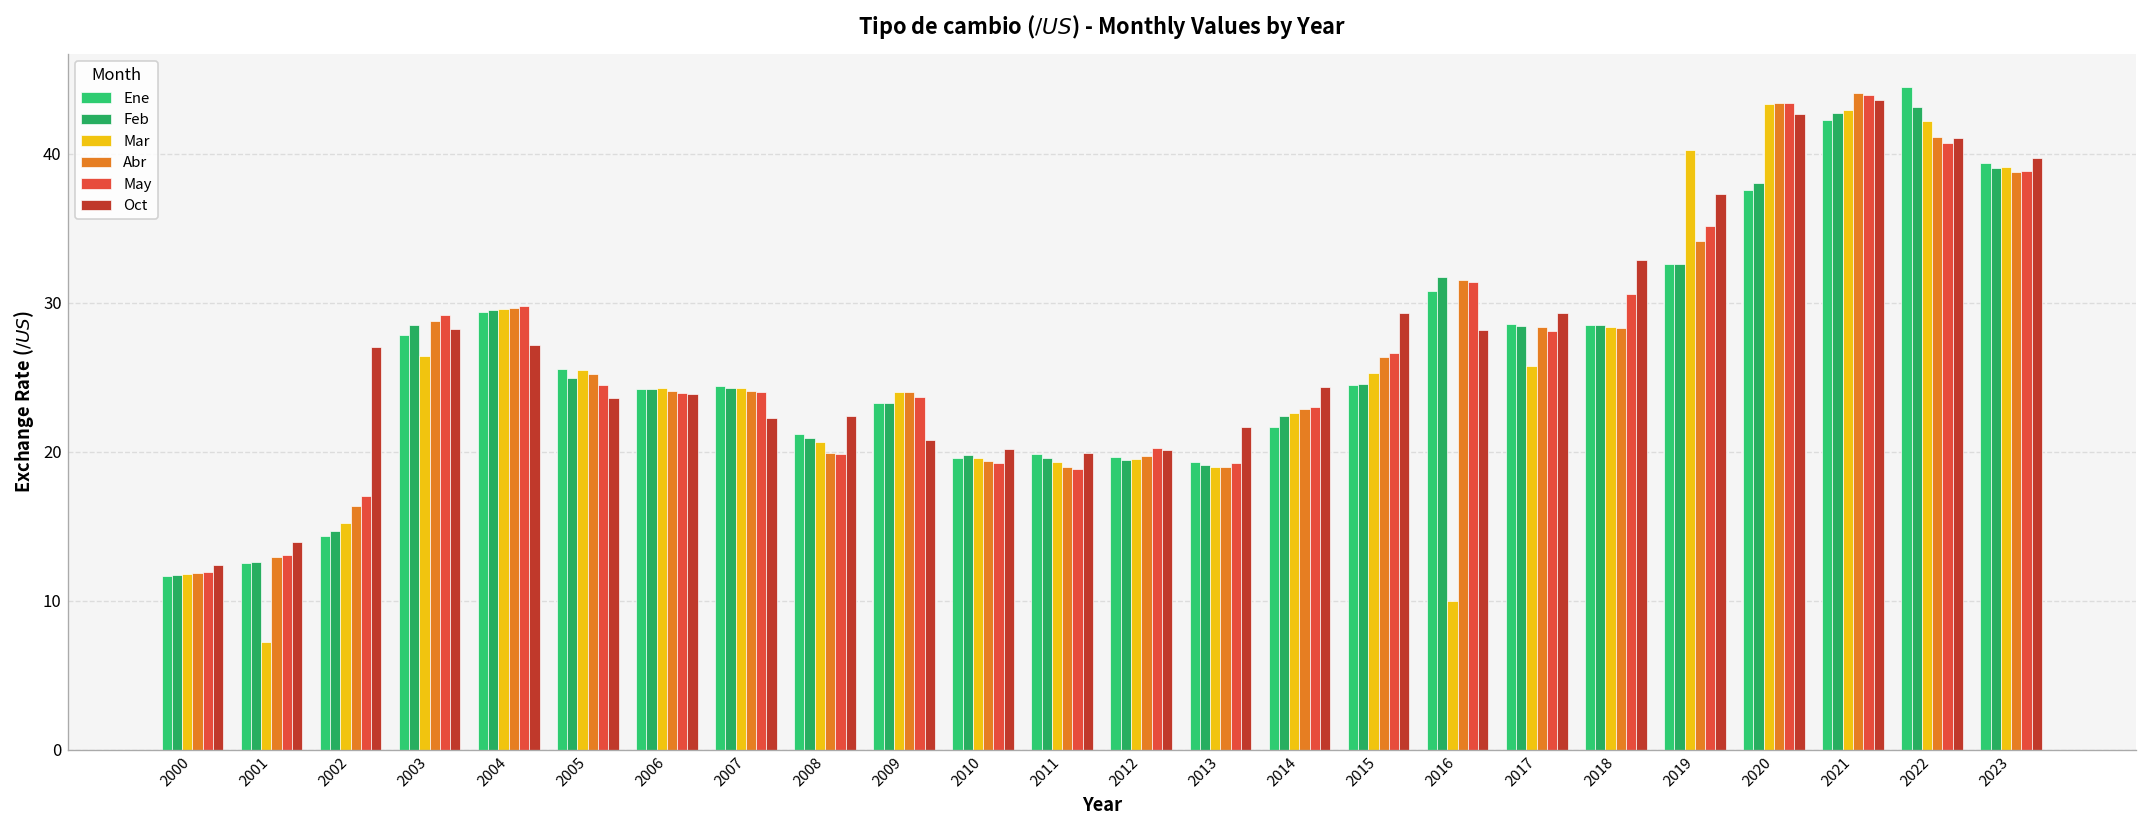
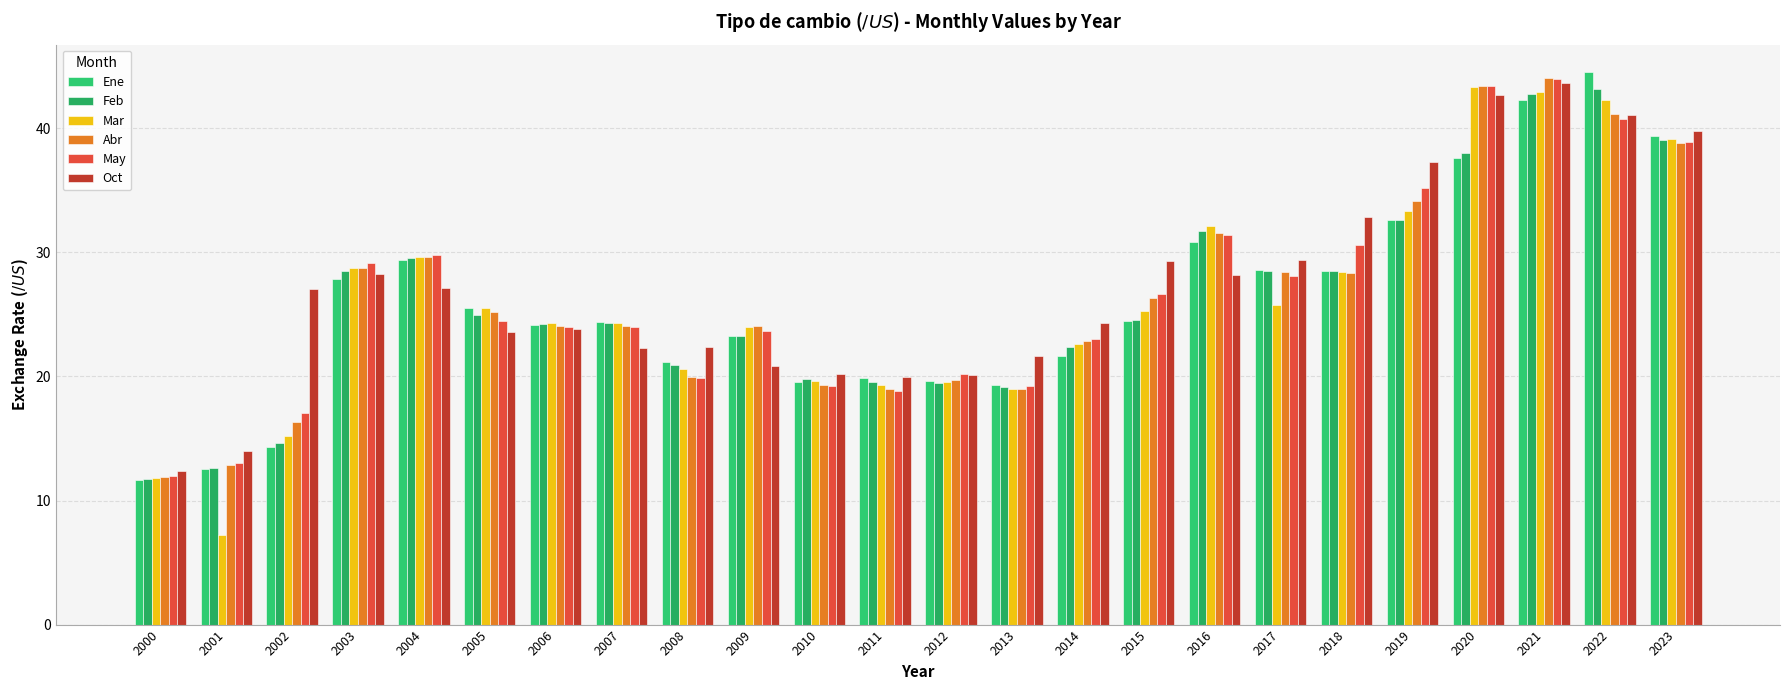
Mar, 2003: 26.4 -> 28.7
Mar, 2016: 10.0 -> 32.2
Mar, 2019: 40.3 -> 33.3
